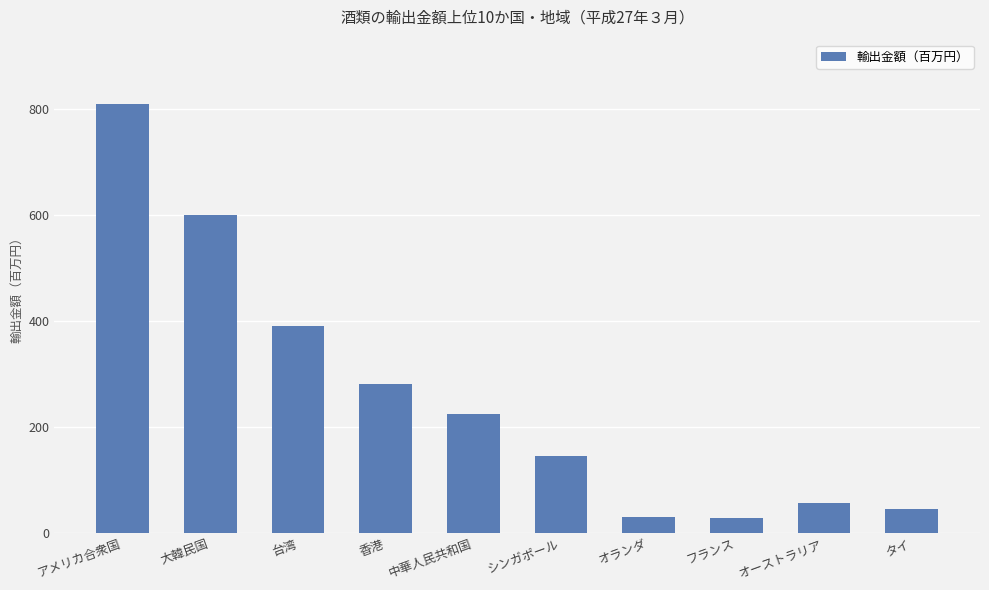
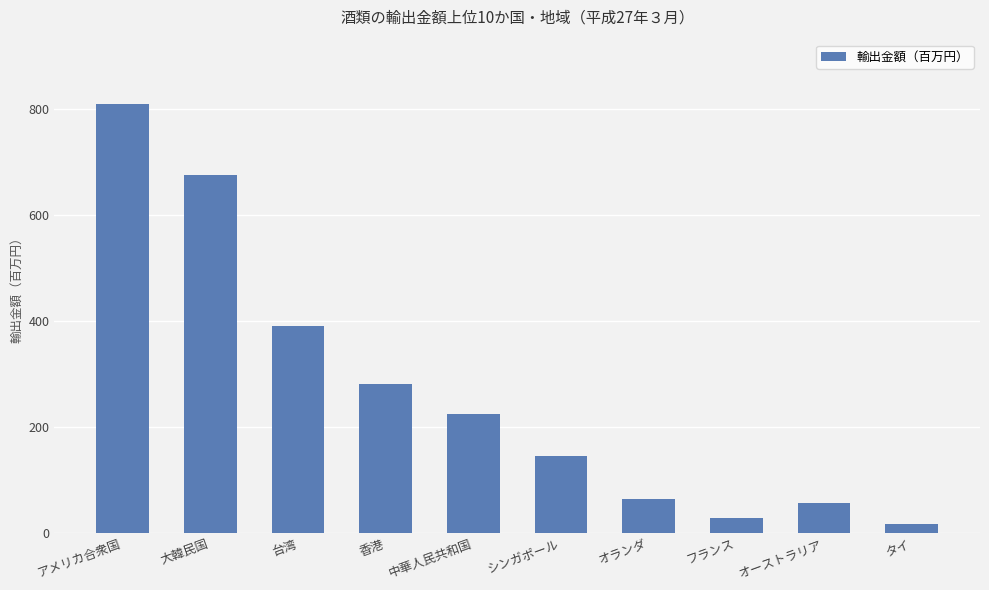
大韓民国: 600 -> 680
オランダ: 30 -> 60
タイ: 40 -> 20
